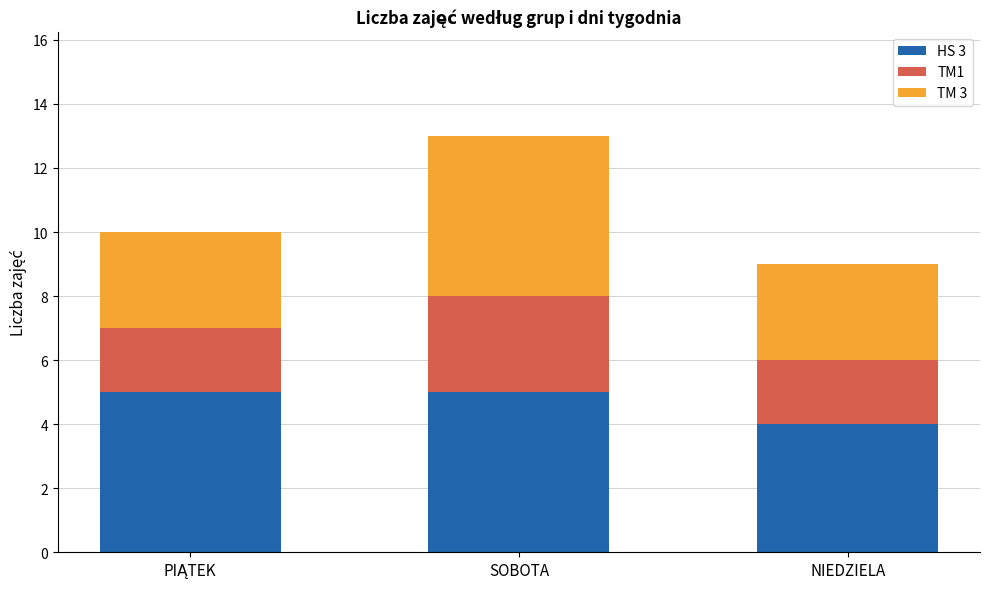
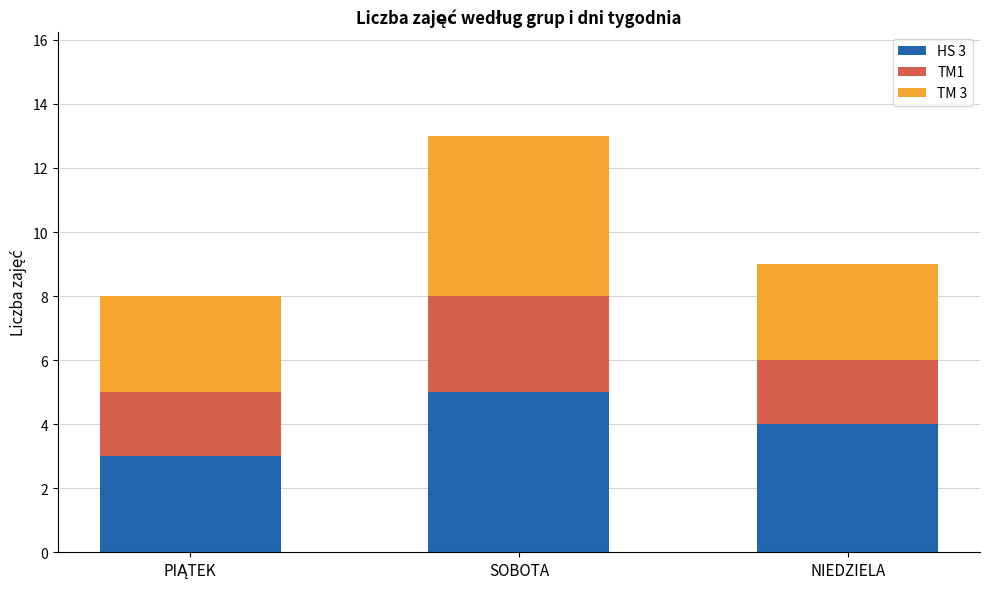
HS 3, PIĄTEK: 5 -> 3
